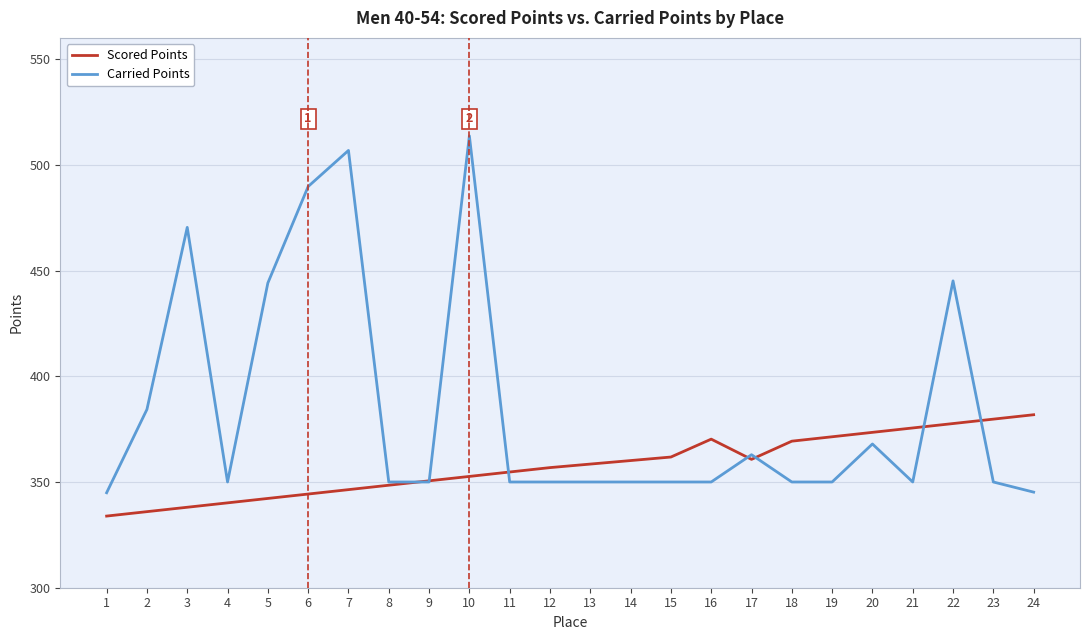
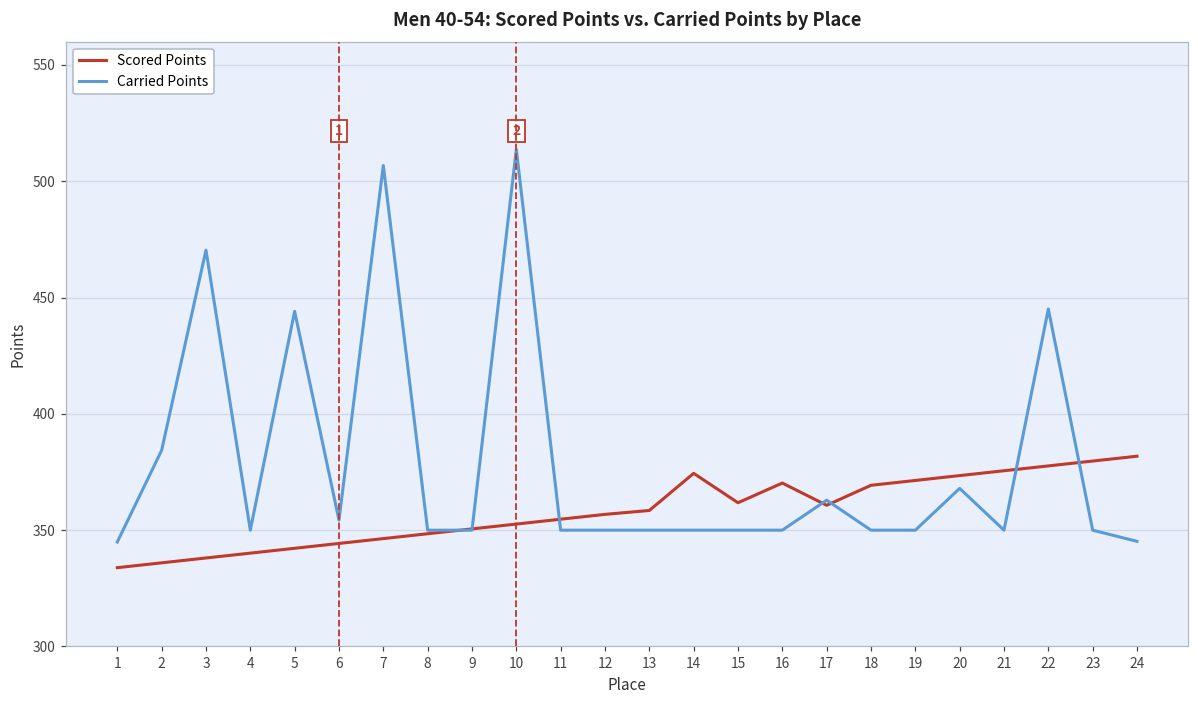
Carried Points, 6: 490 -> 354
Scored Points, 14: 360 -> 374
